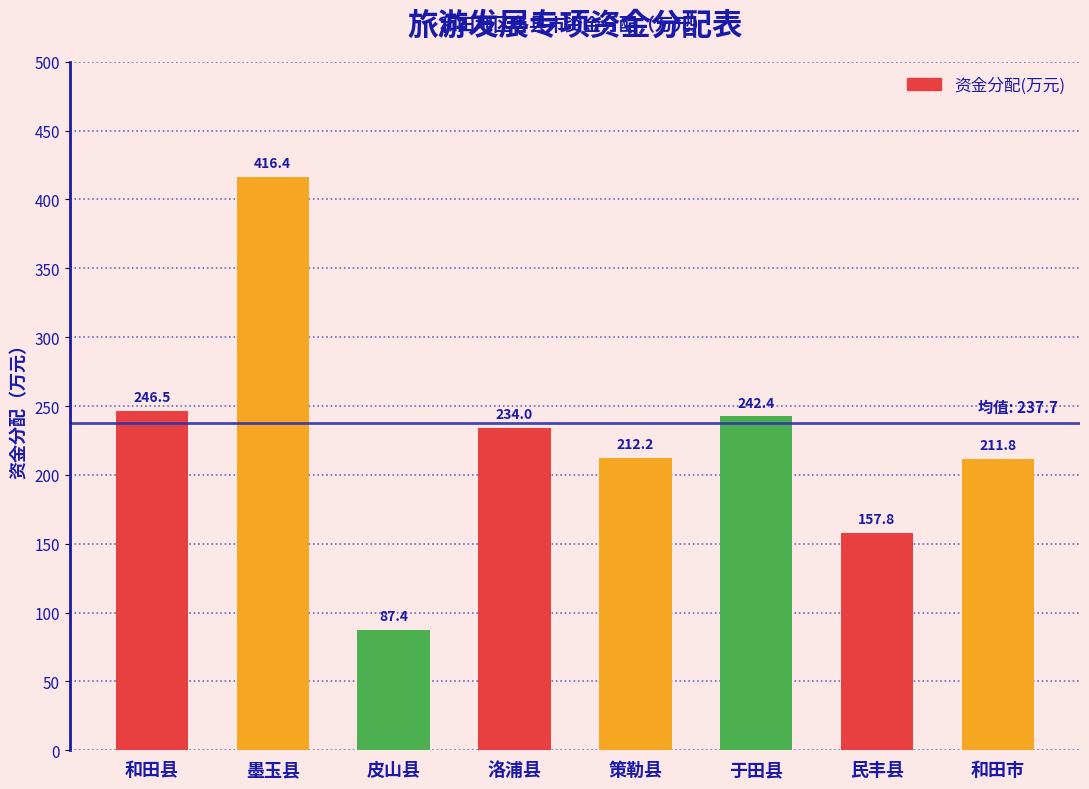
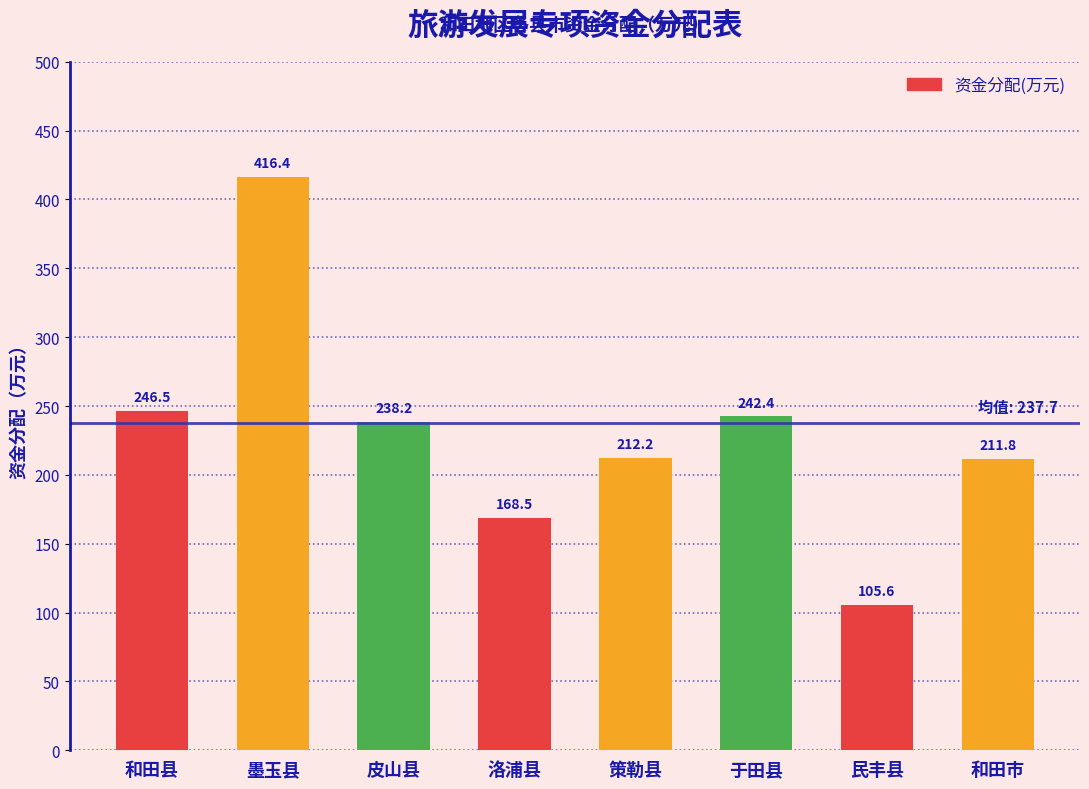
皮山县: 87.4 -> 238.2
洛浦县: 234.0 -> 168.5
民丰县: 157.8 -> 105.6
